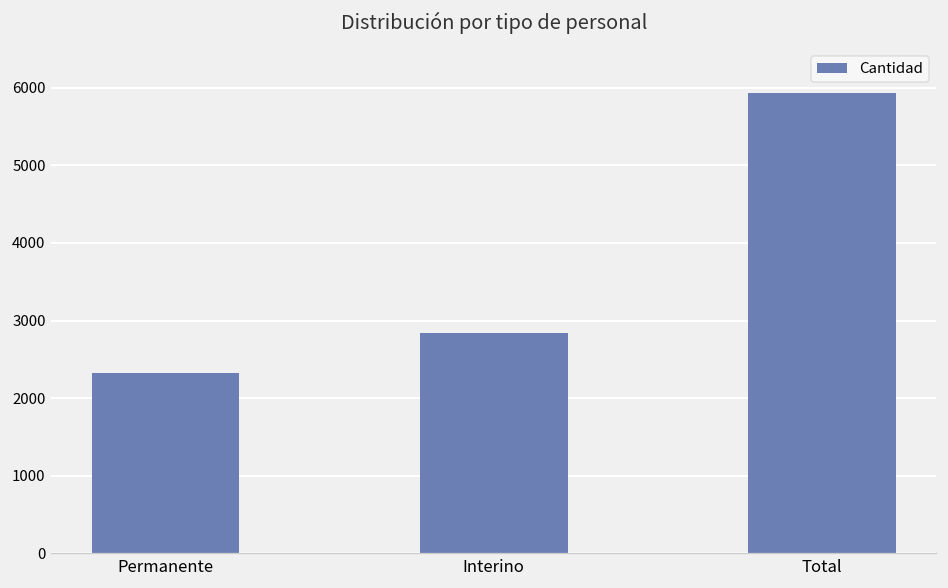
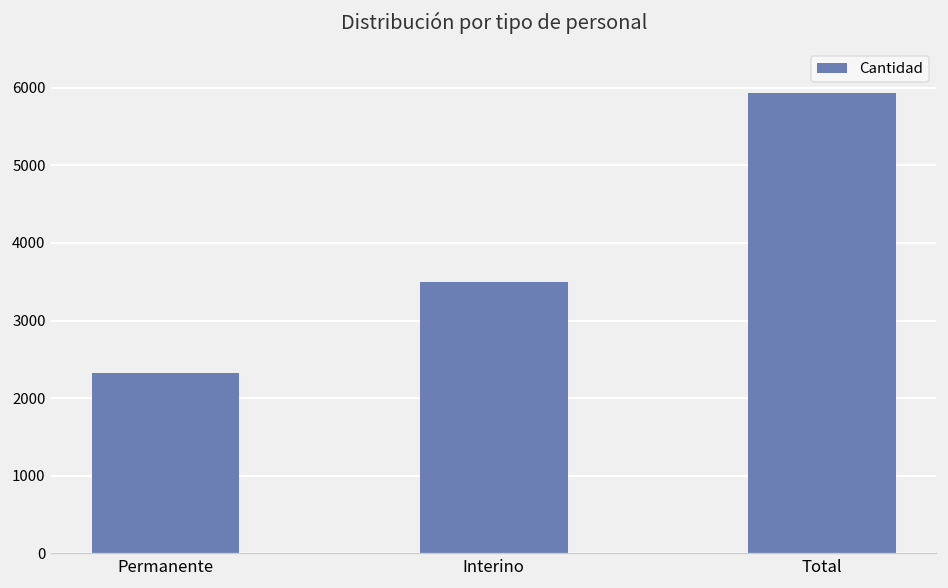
Interino: 2800 -> 3500
